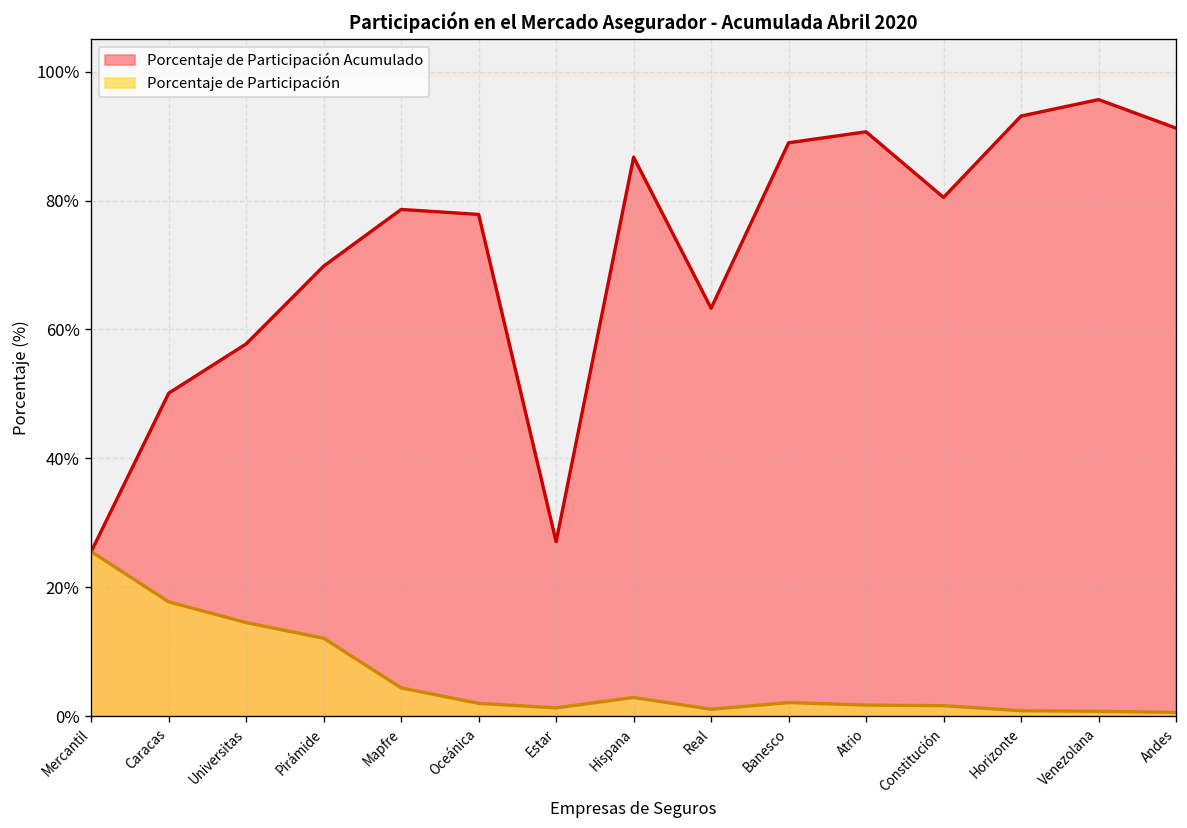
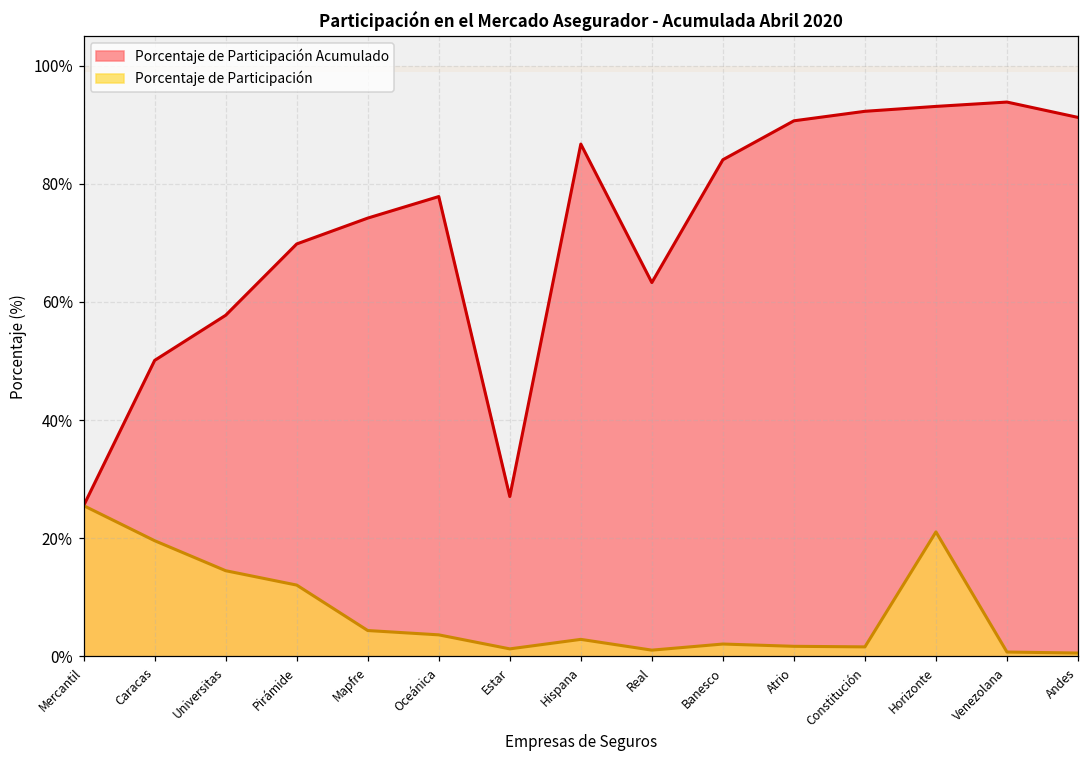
Porcentaje de Participación, Caracas: 18% -> 20%
Porcentaje de Participación Acumulado, Mapfre: 79% -> 74%
Porcentaje de Participación, Oceánica: 2% -> 4%
Porcentaje de Participación Acumulado, Banesco: 89% -> 84%
Porcentaje de Participación Acumulado, Constitución: 80% -> 92%
Porcentaje de Participación, Horizonte: 1% -> 21%
Porcentaje de Participación Acumulado, Venezolana: 96% -> 94%
